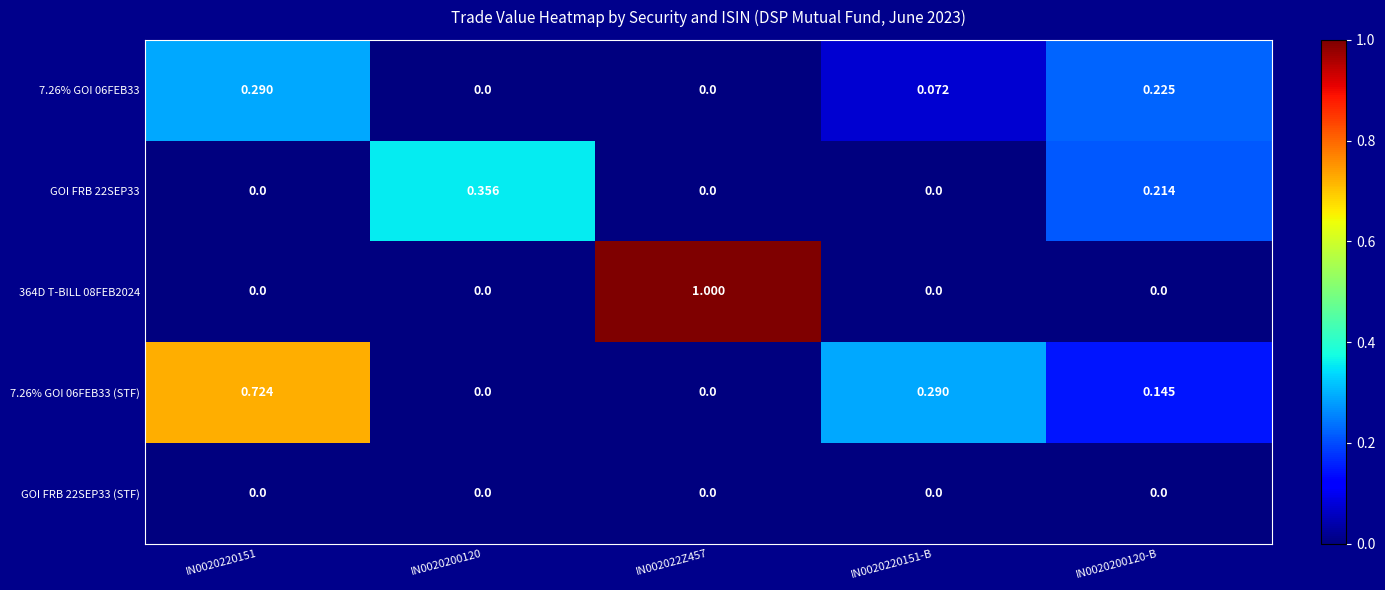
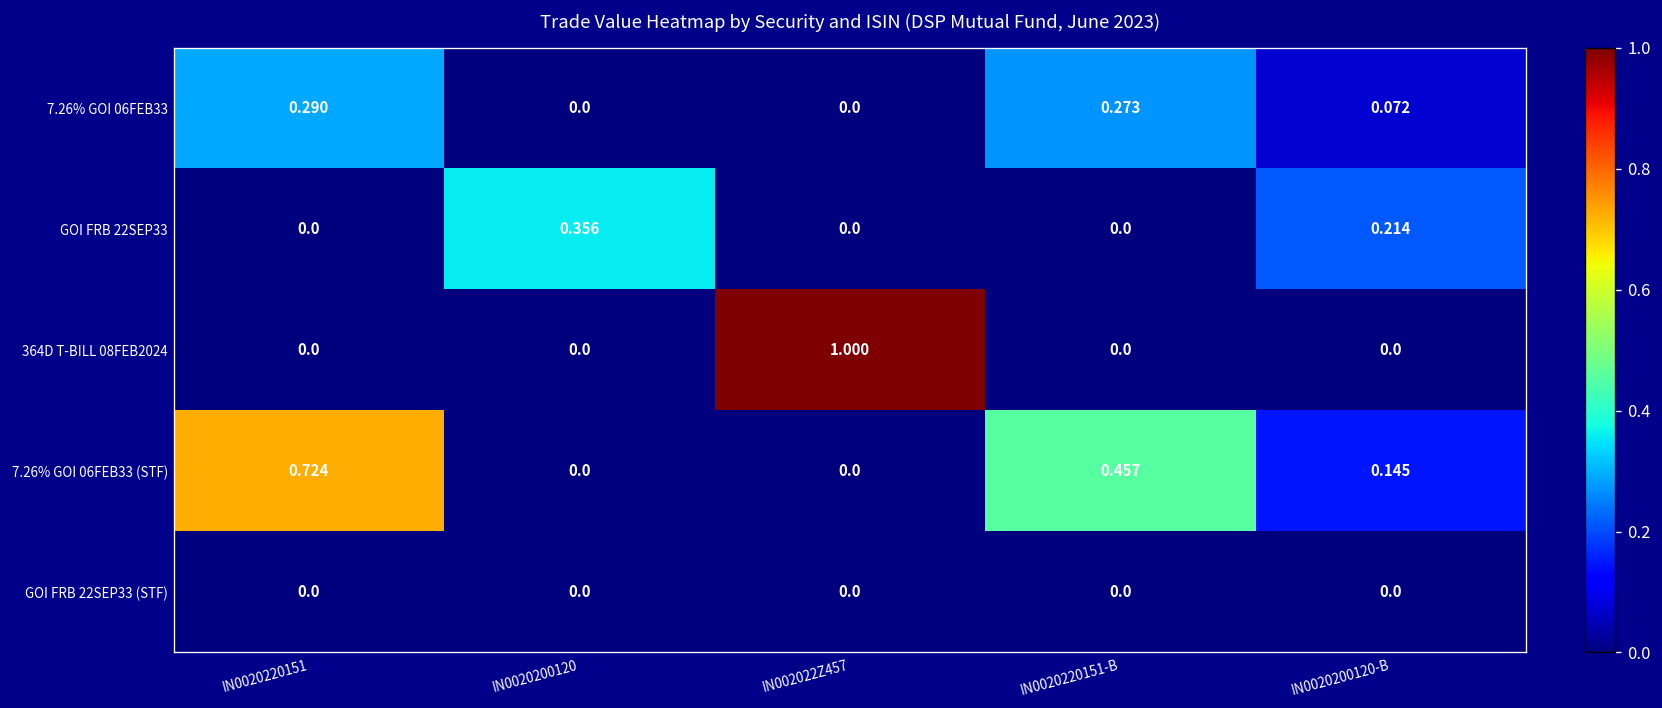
7.26% GOI 06FEB33, IN0020220151-B: 0.072 -> 0.273
7.26% GOI 06FEB33, IN0020200120-B: 0.225 -> 0.072
7.26% GOI 06FEB33 (STF), IN0020220151-B: 0.290 -> 0.457
